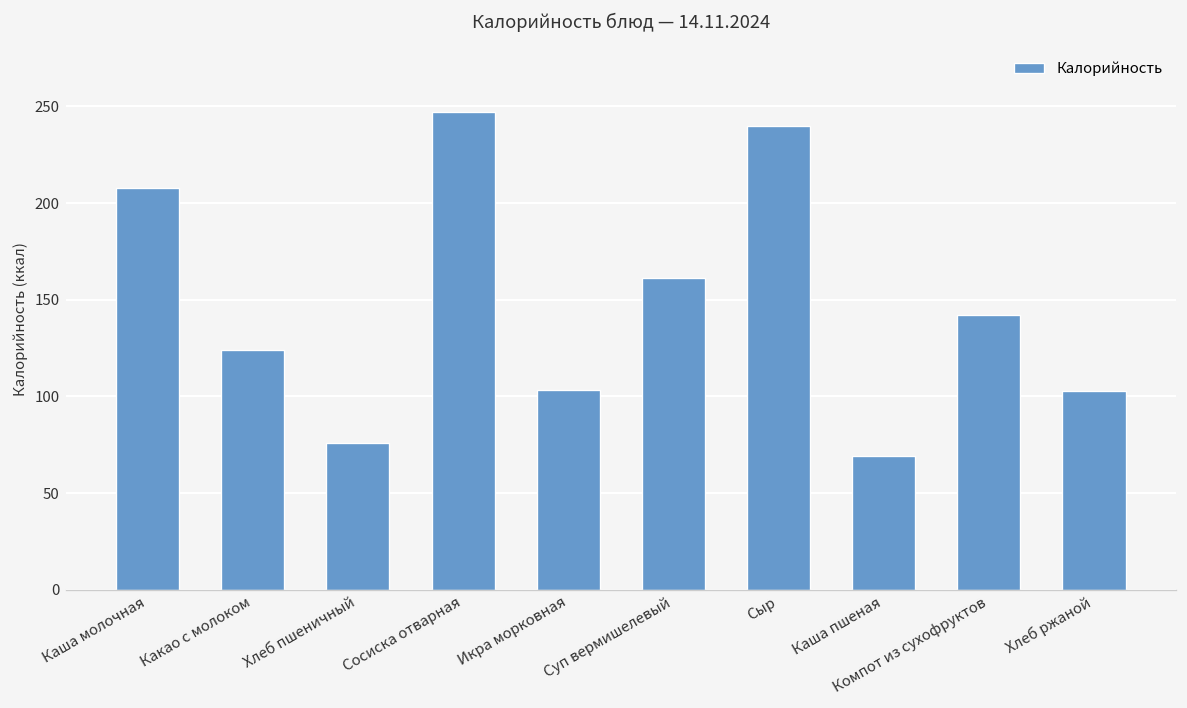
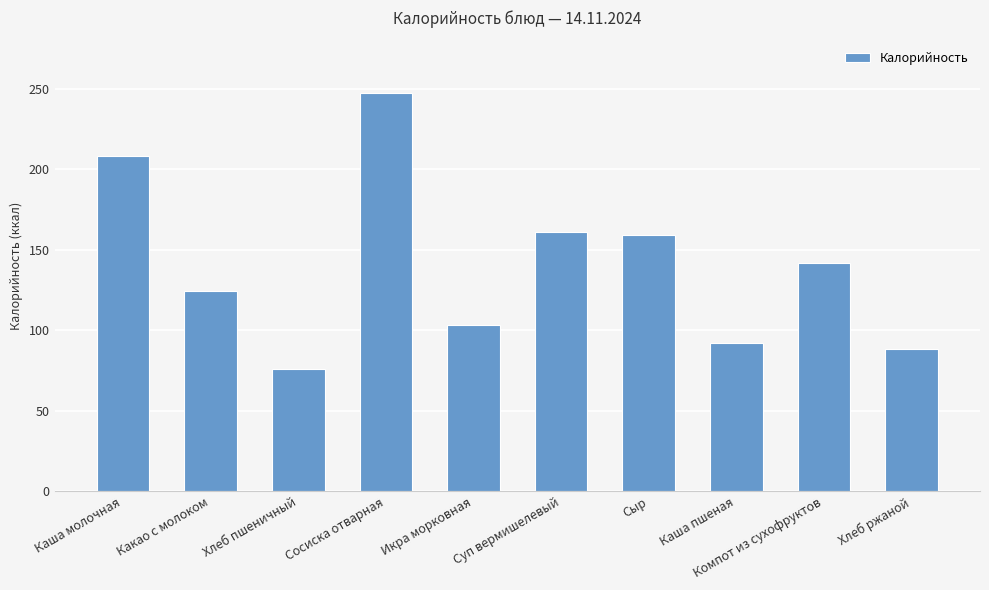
Сыр: 240 -> 159
Каша пшеная: 69 -> 92
Хлеб ржаной: 103 -> 88
